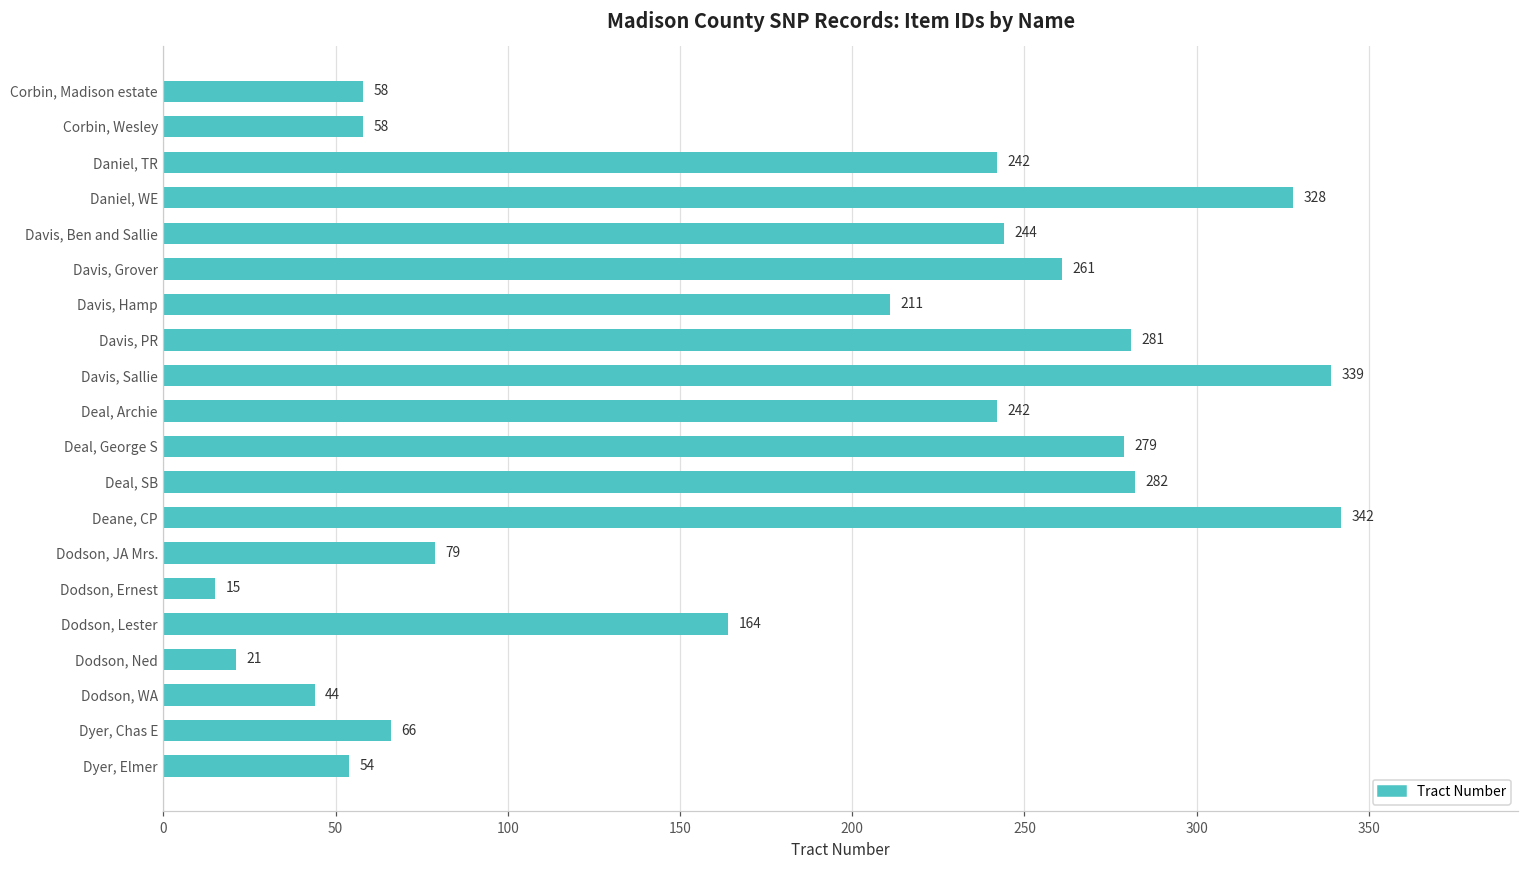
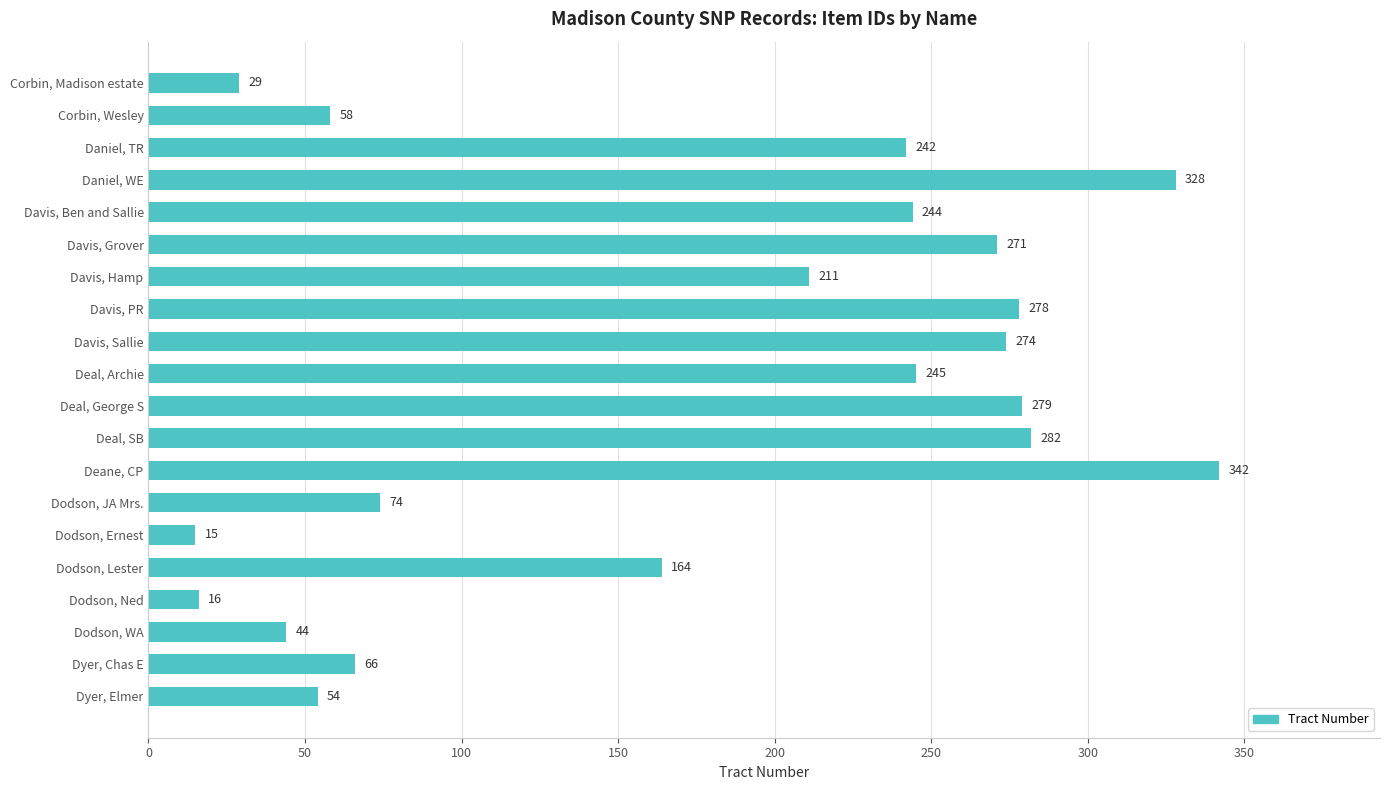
Corbin, Madison estate: 58 -> 29
Davis, Grover: 261 -> 271
Davis, PR: 281 -> 278
Davis, Sallie: 339 -> 274
Deal, Archie: 242 -> 245
Dodson, JA Mrs.: 79 -> 74
Dodson, Ned: 21 -> 16
